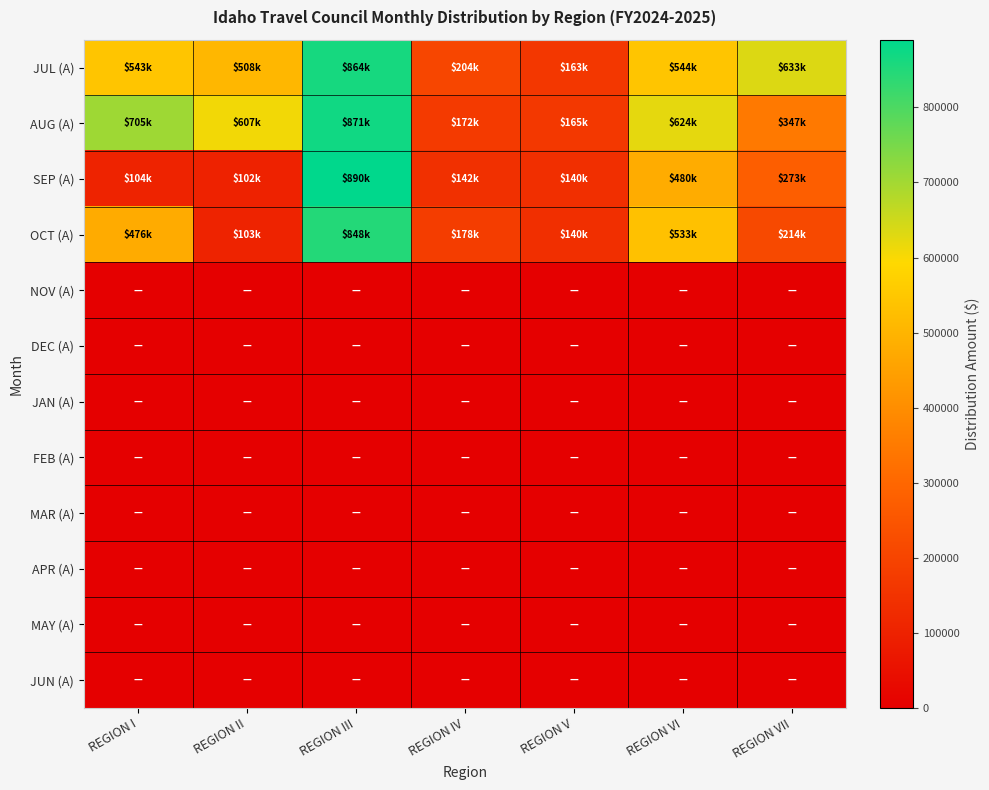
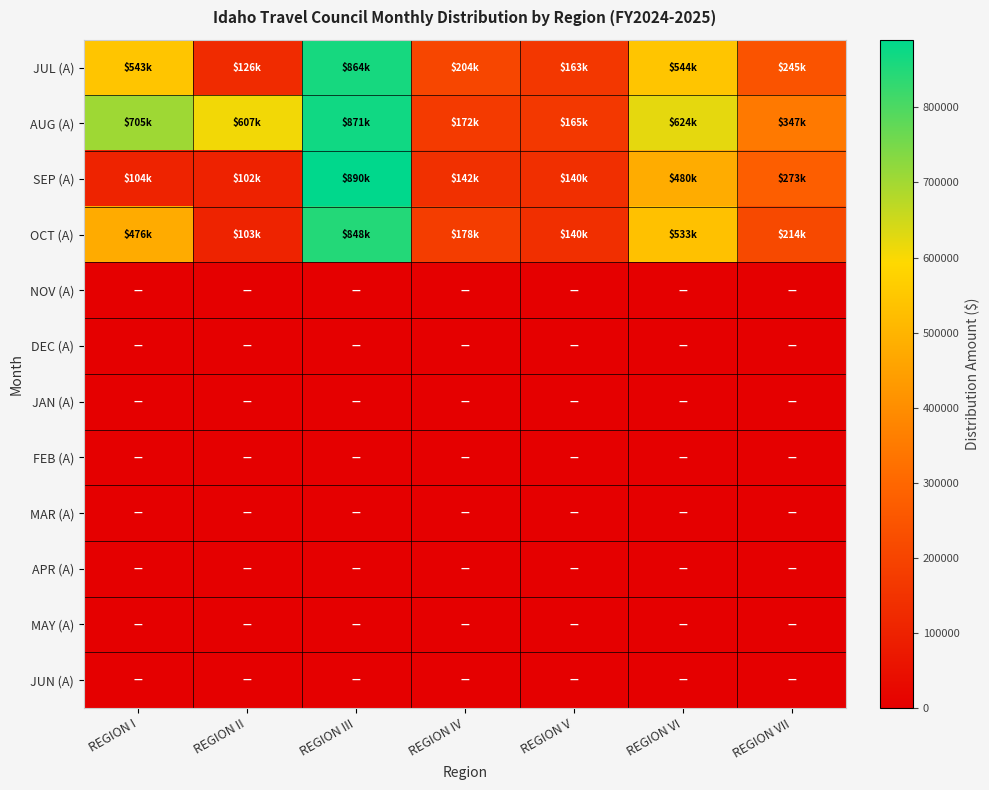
JUL (A), REGION II: $508k -> $126k
JUL (A), REGION VII: $633k -> $245k
